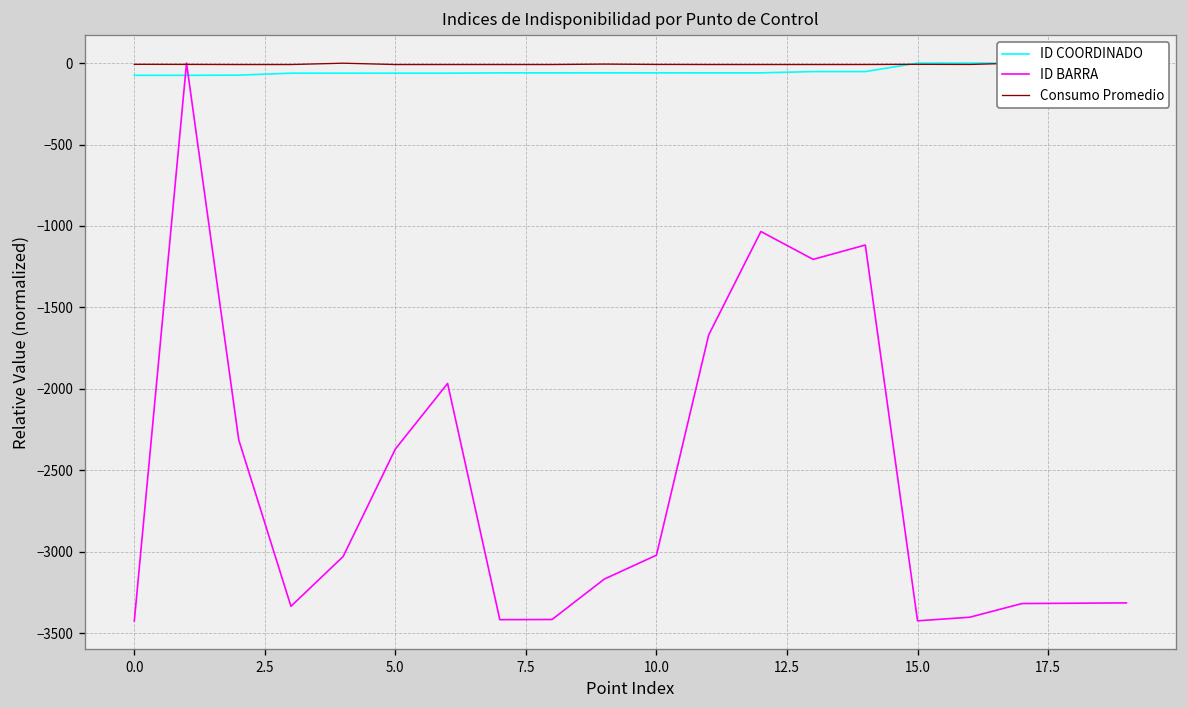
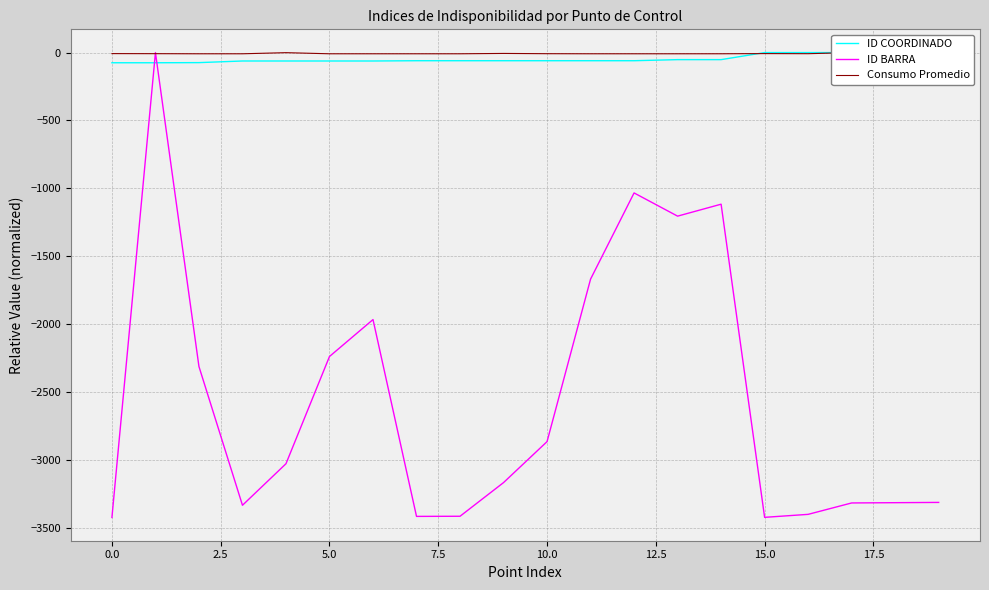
ID BARRA, 5.0: -2370 -> -2240
ID BARRA, 10.0: -3020 -> -2870
